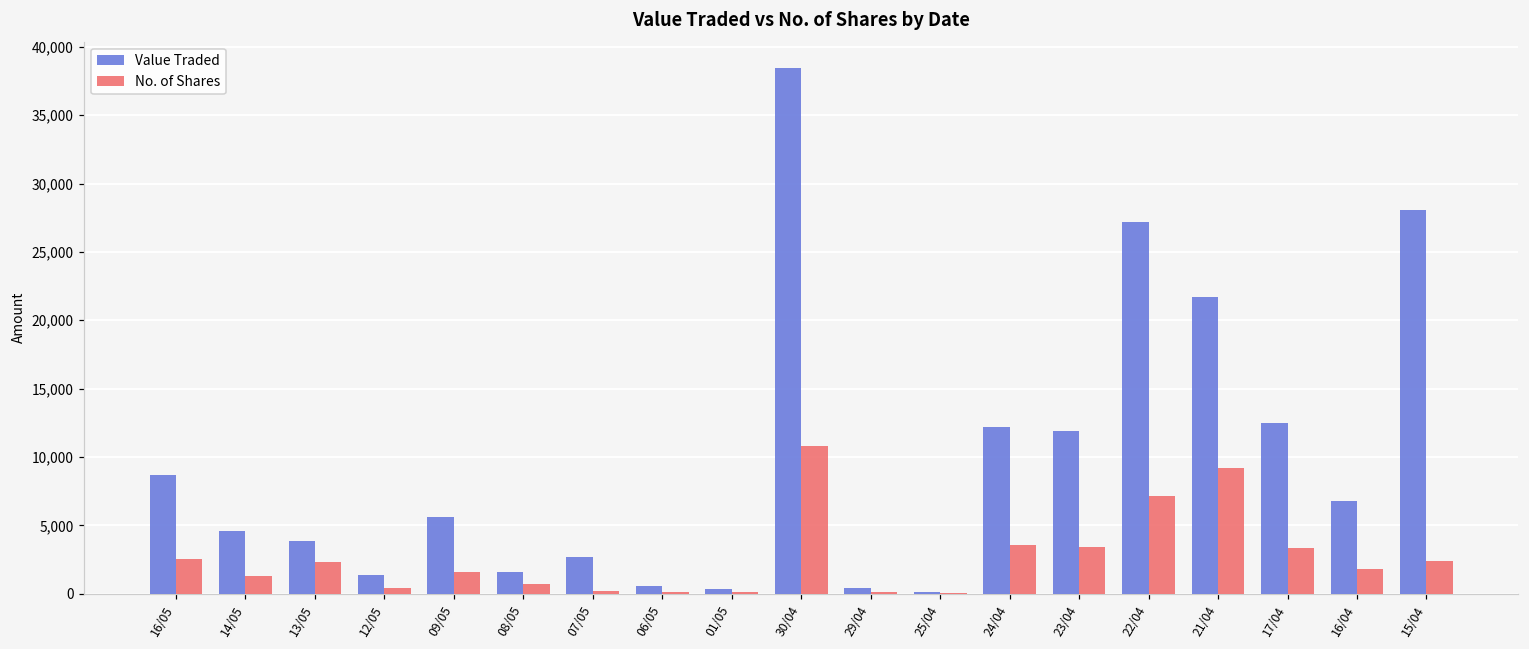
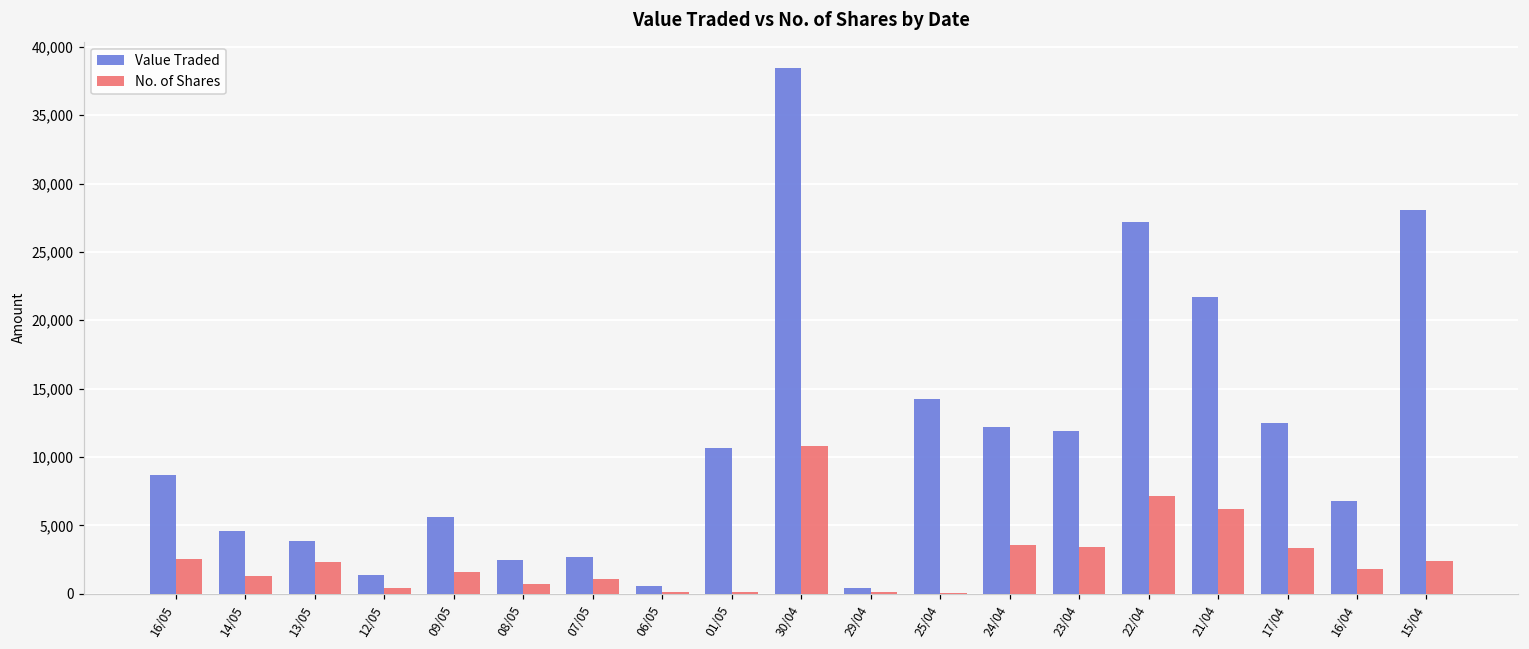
Value Traded, 08/05: 1,600 -> 2,500
No. of Shares, 07/05: 200 -> 1,100
Value Traded, 01/05: 400 -> 10,700
Value Traded, 25/04: 100 -> 14,200
No. of Shares, 21/04: 9,200 -> 6,200
